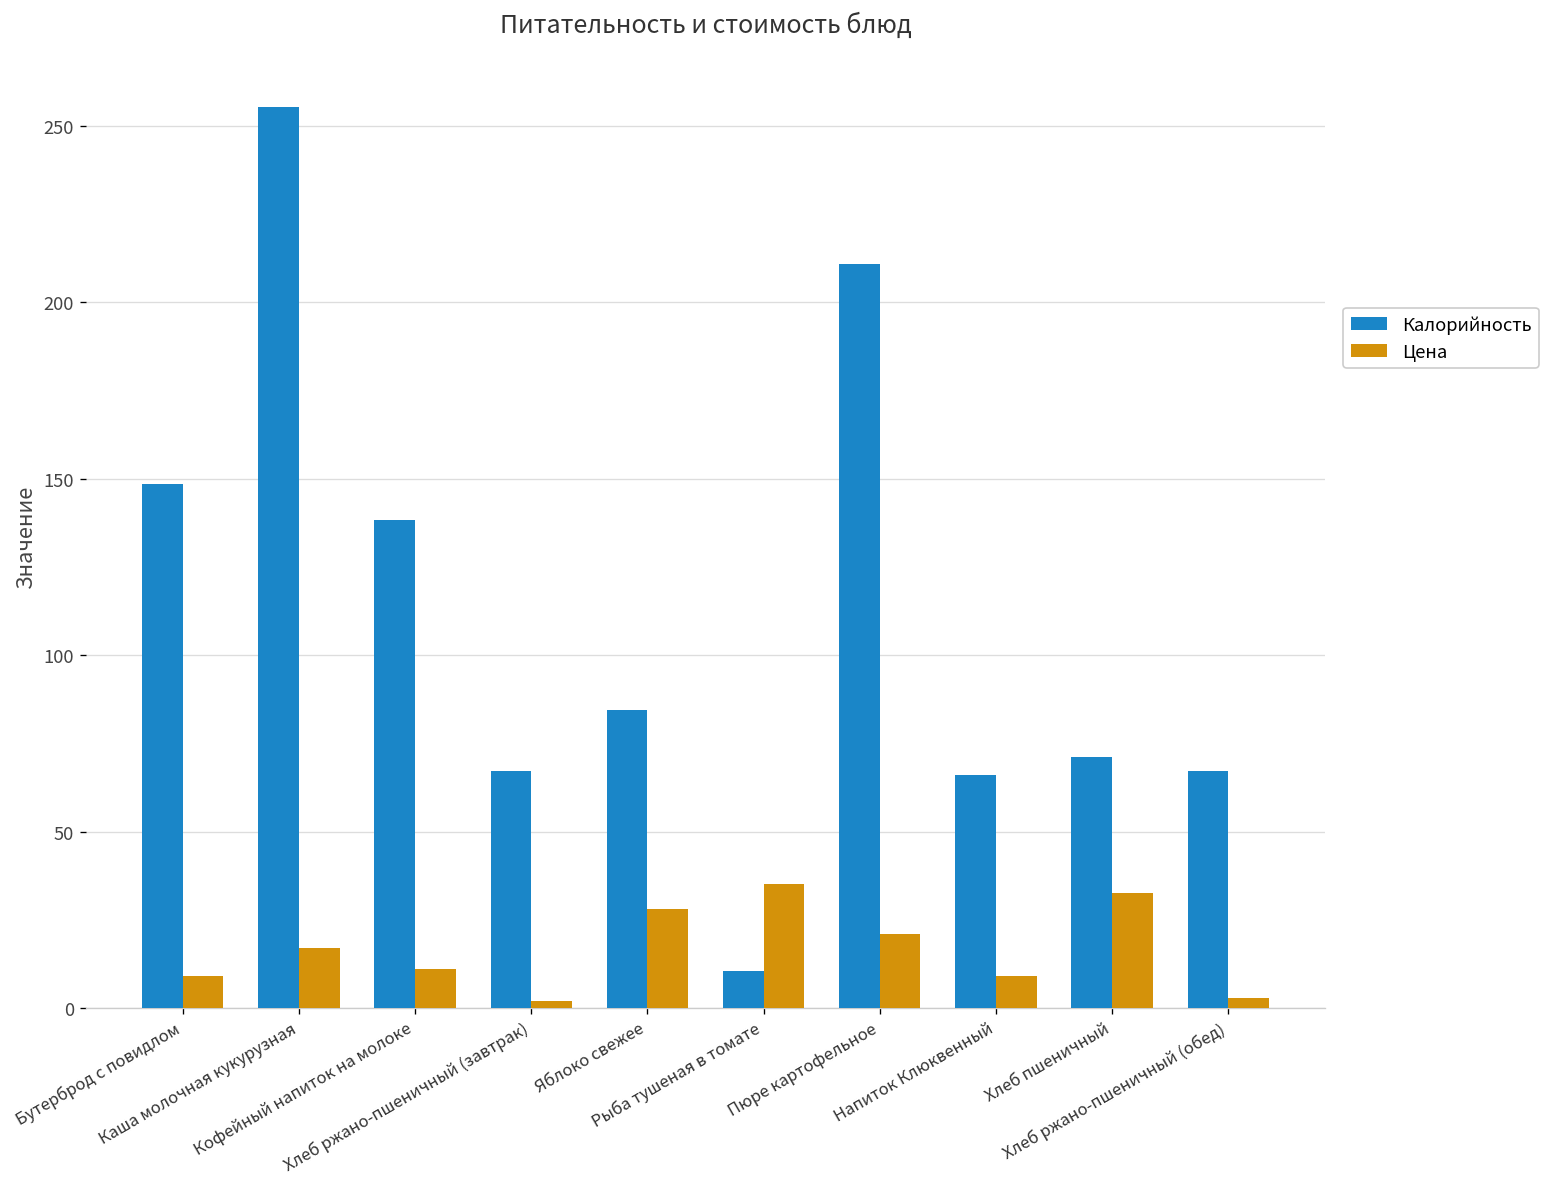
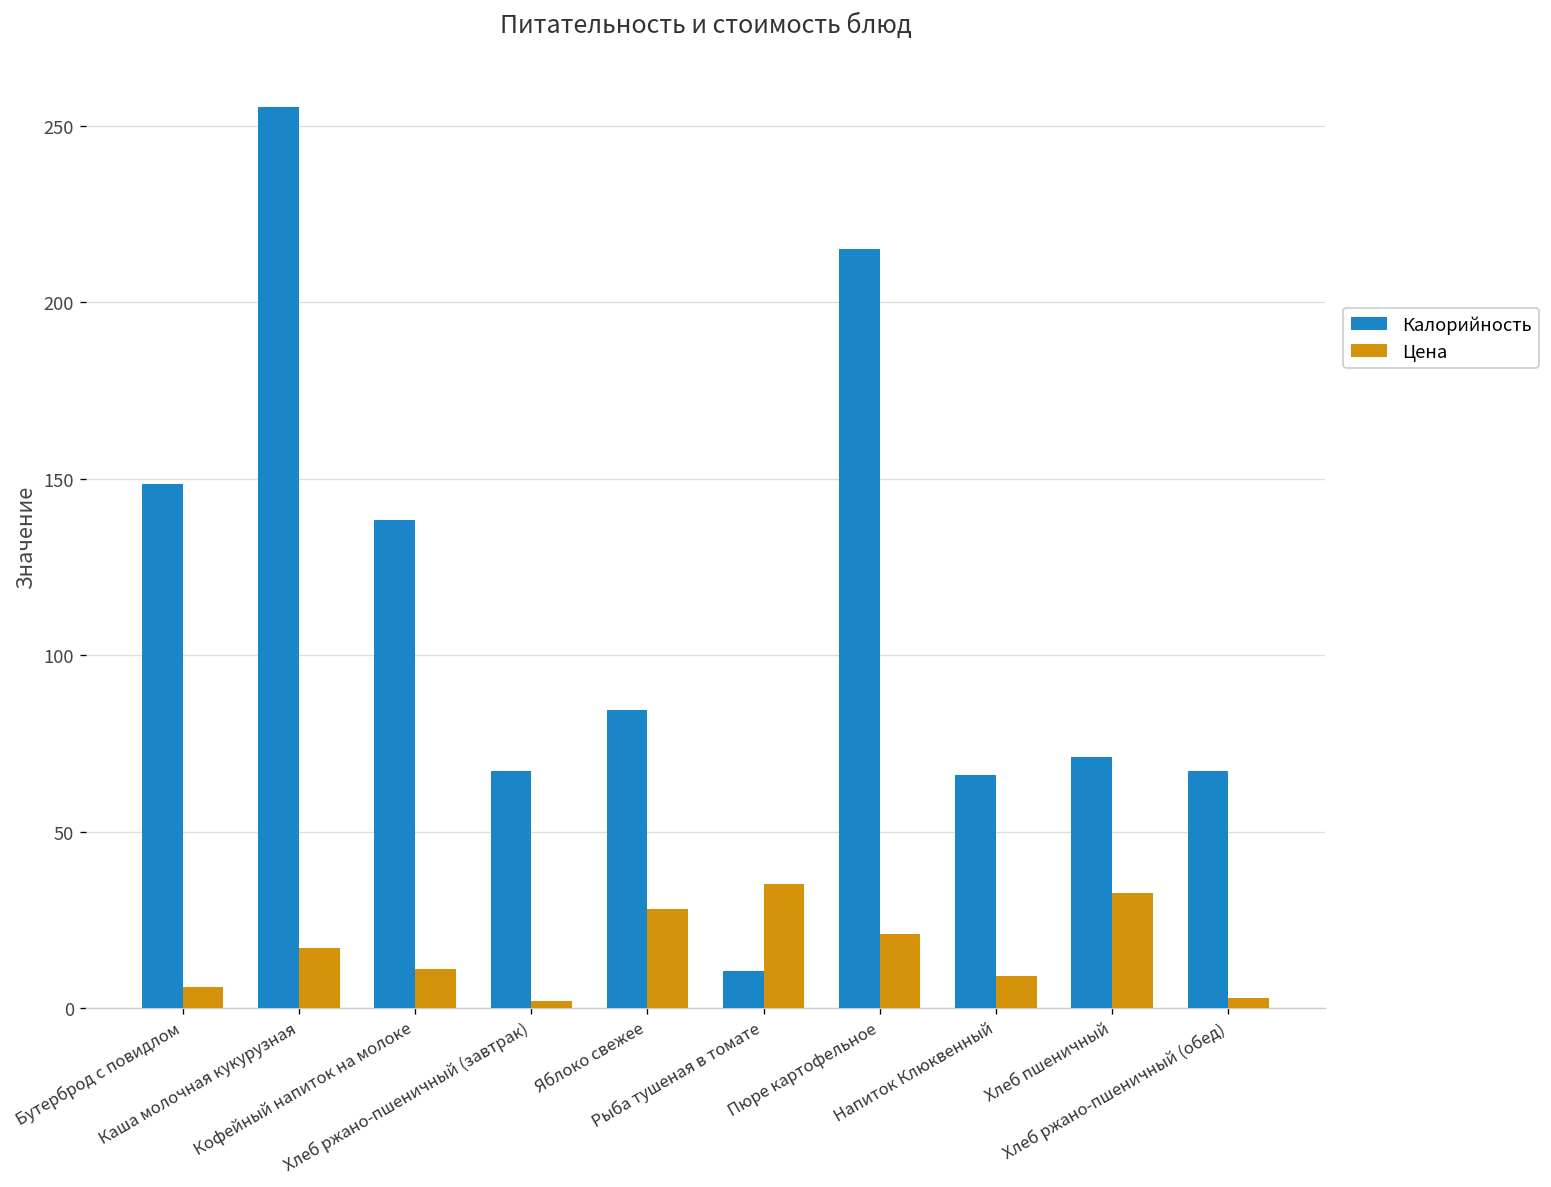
Цена, Бутерброд с повидлом: 9 -> 6
Калорийность, Пюре картофельное: 211 -> 215
